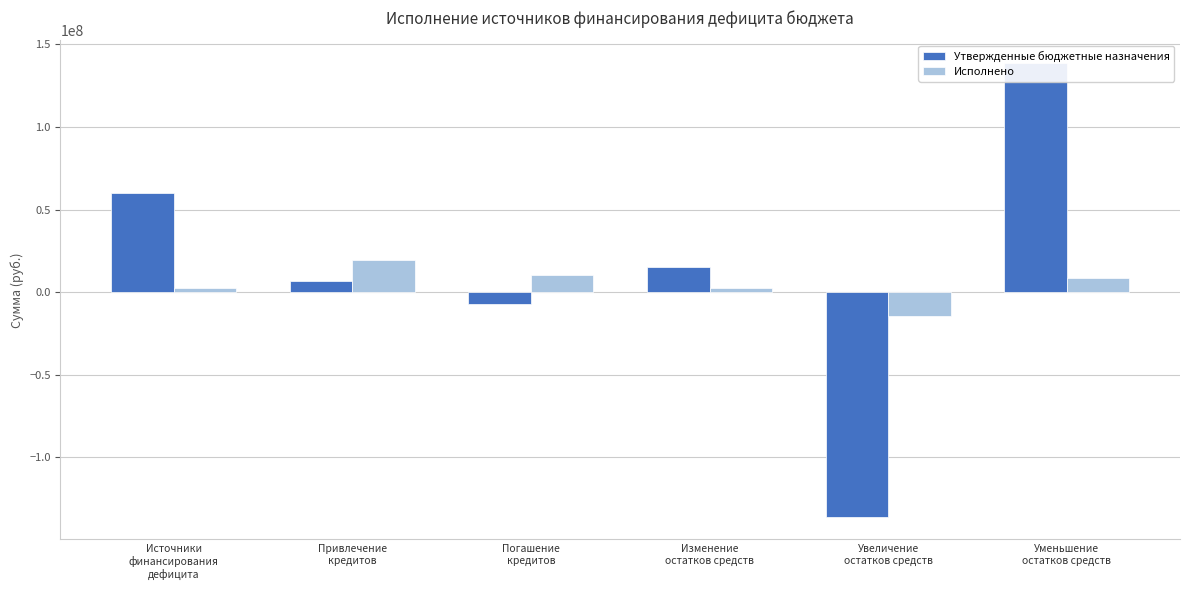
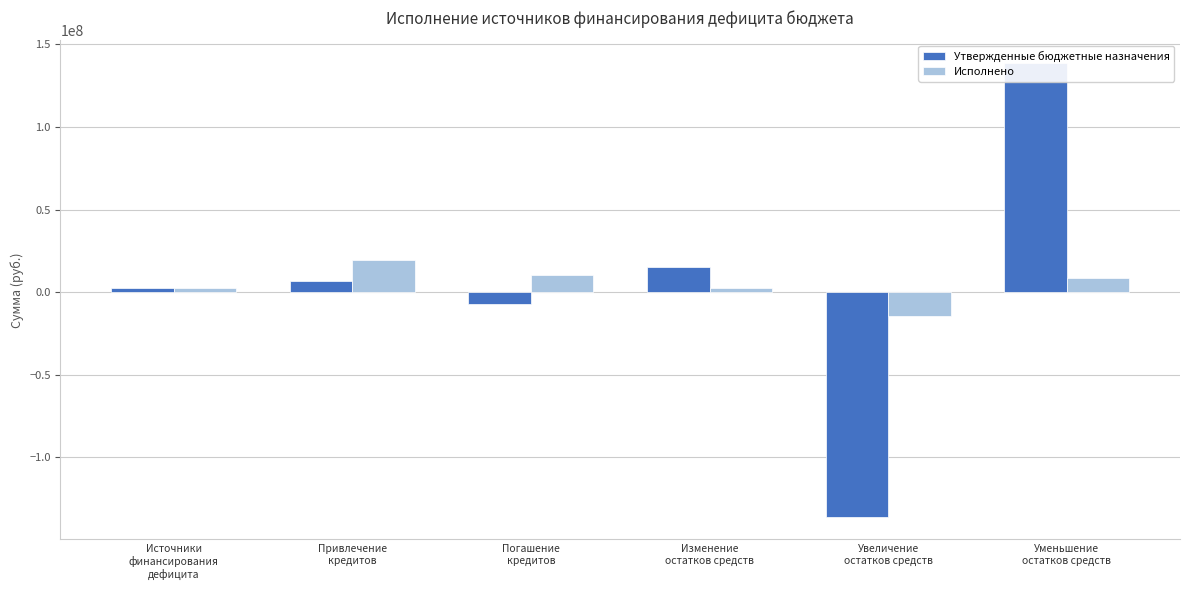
Утвержденные бюджетные назначения, Источники финансирования дефицита: 60000000 -> 3000000
